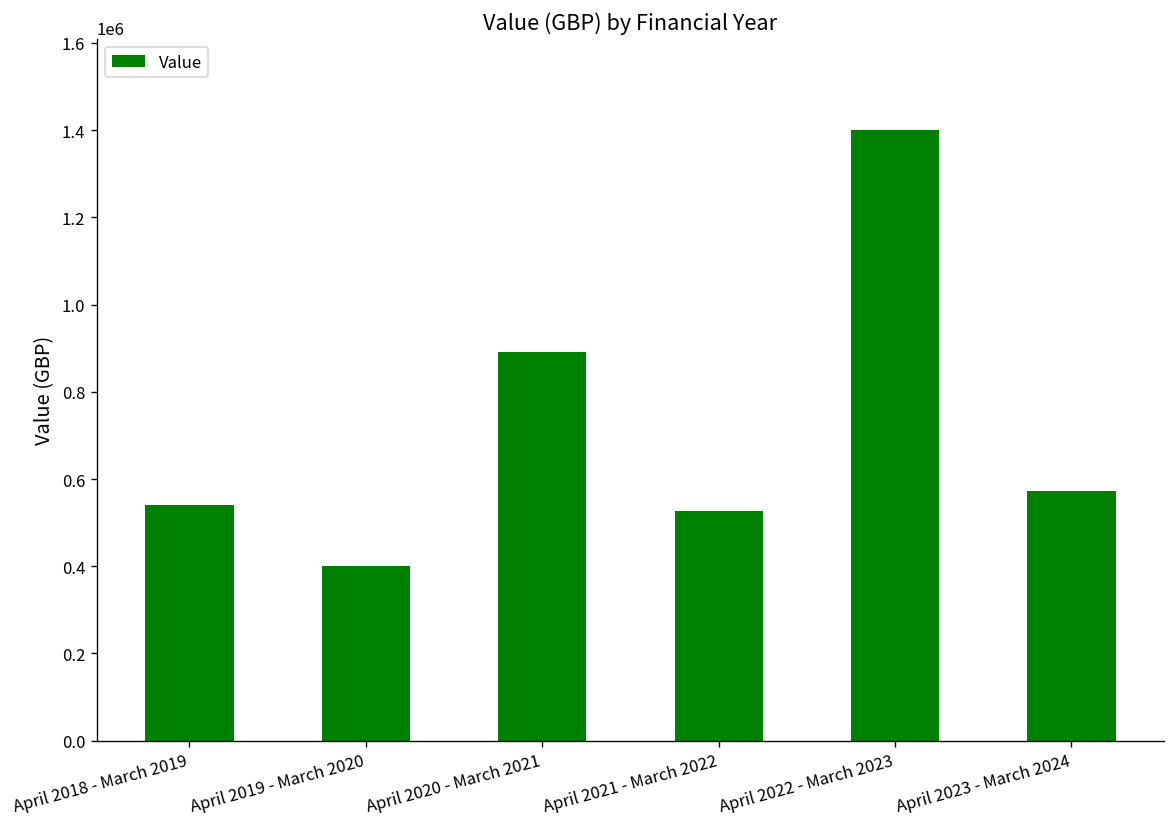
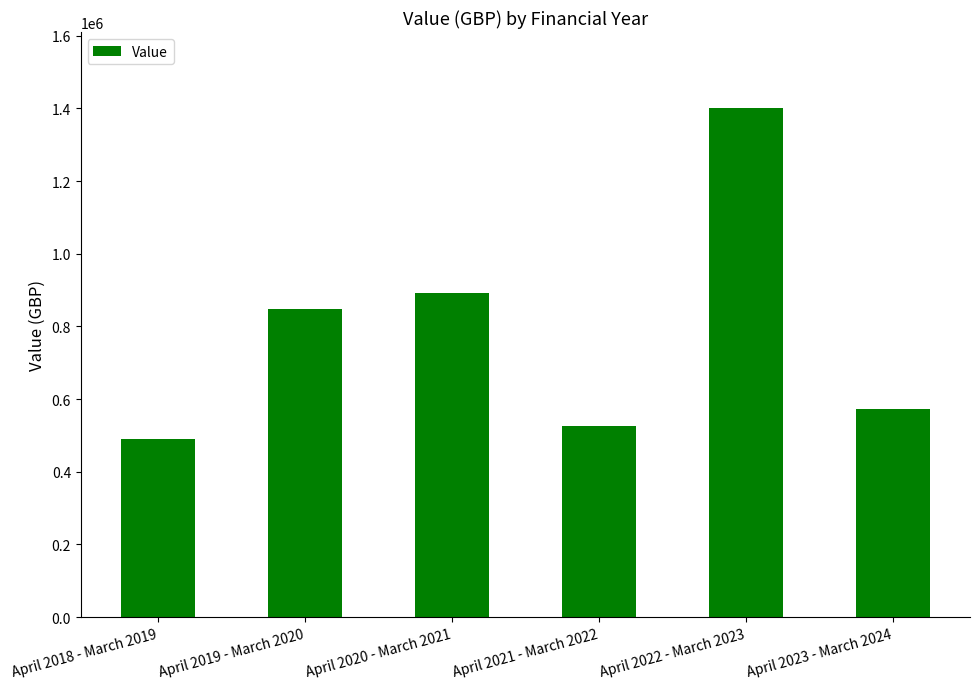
April 2018 - March 2019: 540000 -> 490000
April 2019 - March 2020: 400000 -> 850000
